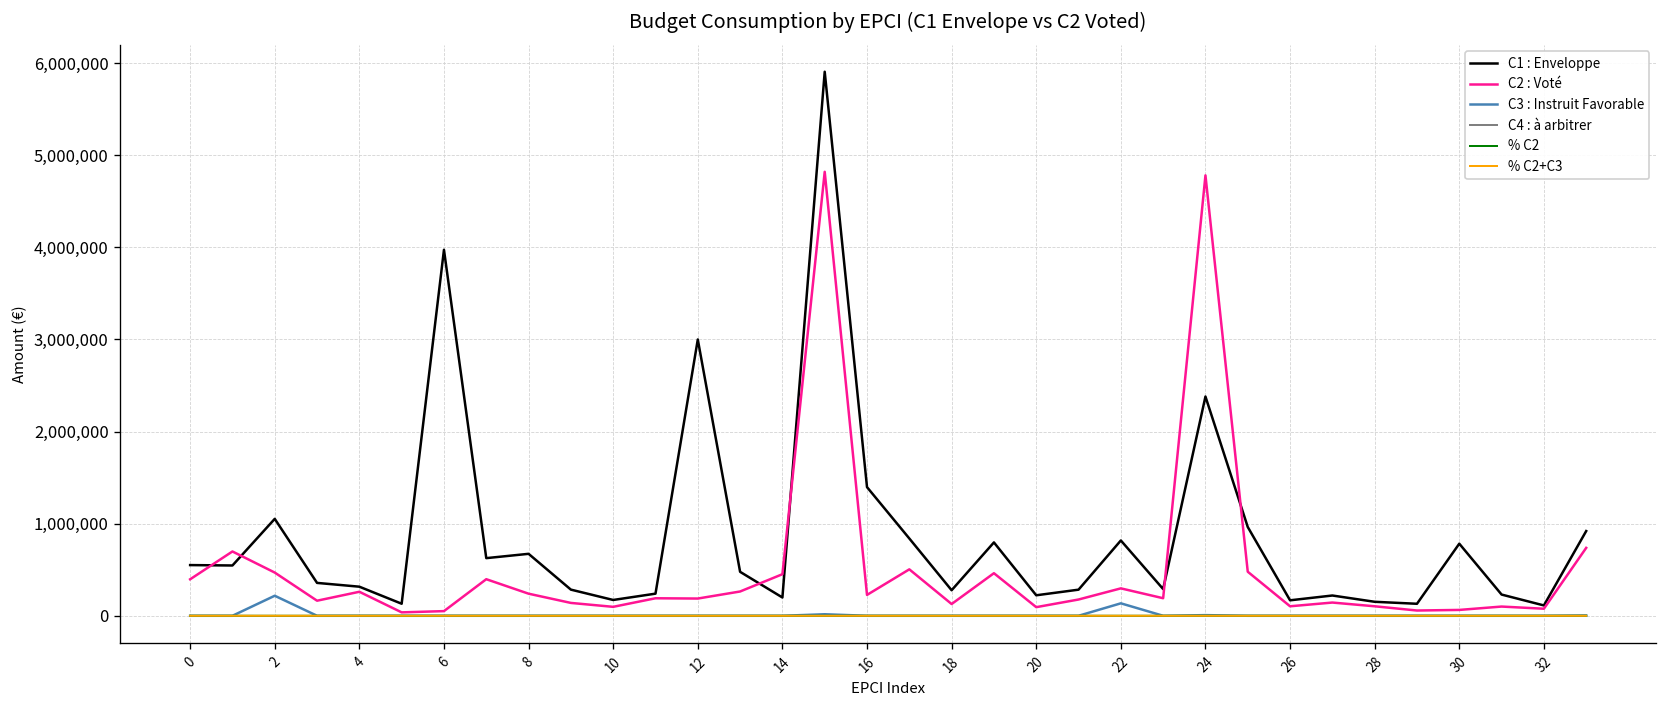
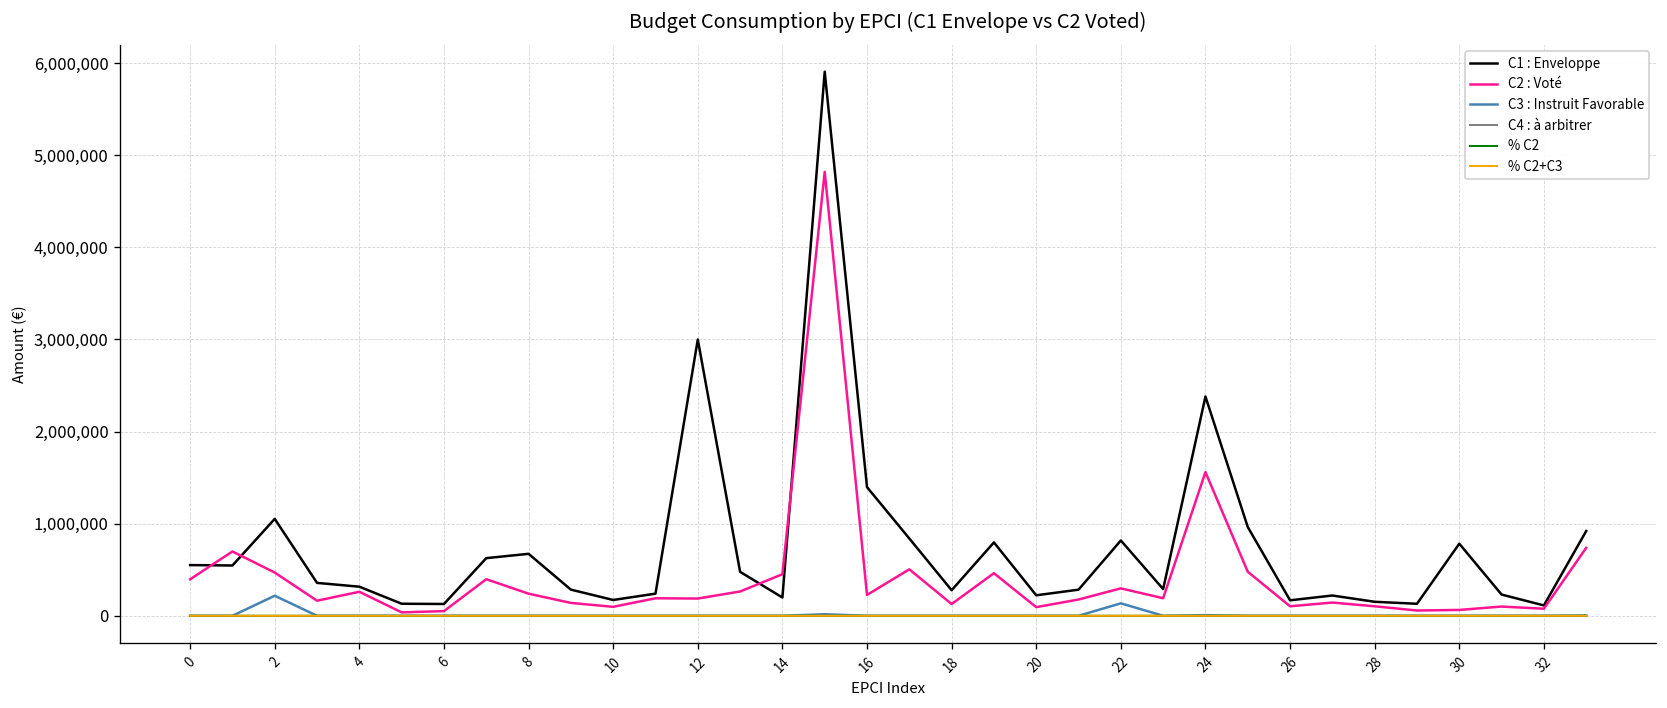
C1 : Enveloppe, 6: 4,000,000 -> 100,000
C2 : Voté, 24: 4,800,000 -> 1,600,000
